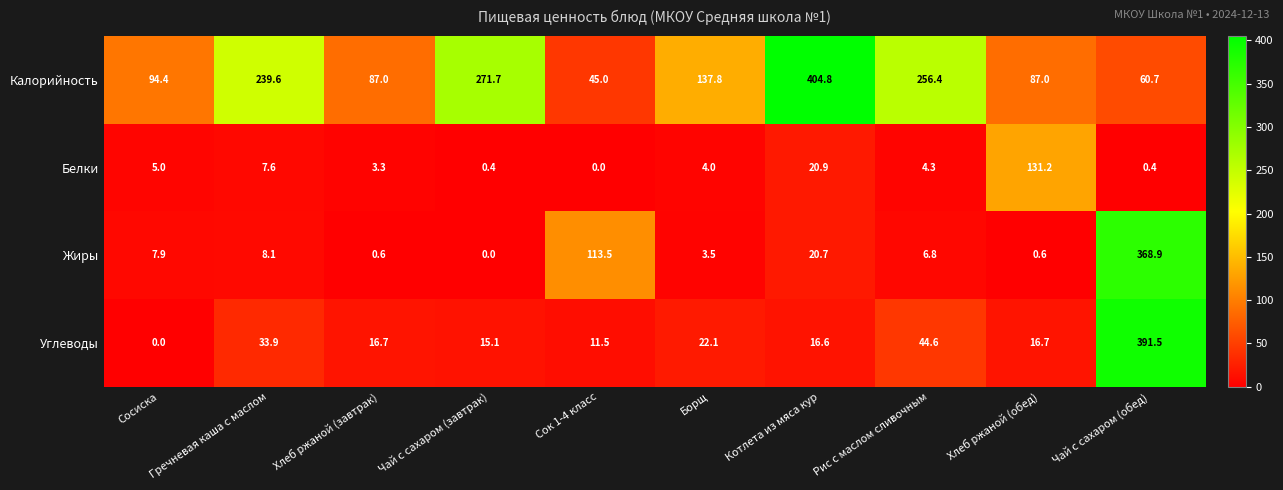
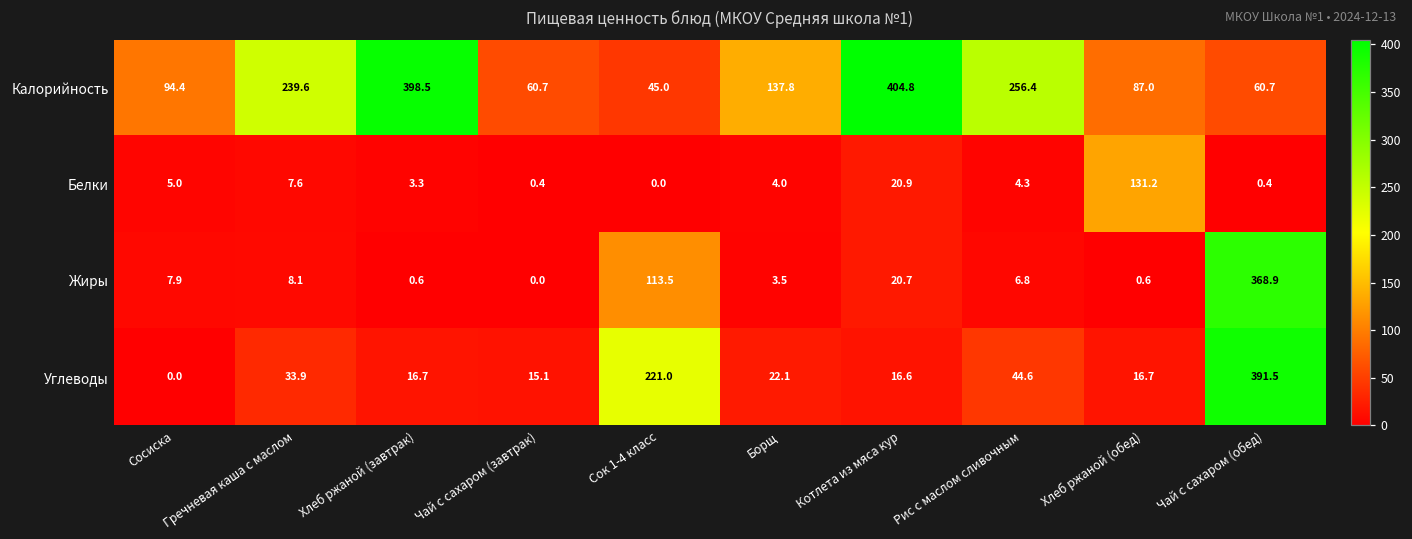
Калорийность, Хлеб ржаной (завтрак): 87.0 -> 398.5
Калорийность, Чай с сахаром (завтрак): 271.7 -> 60.7
Углеводы, Сок 1-4 класс: 11.5 -> 221.0
